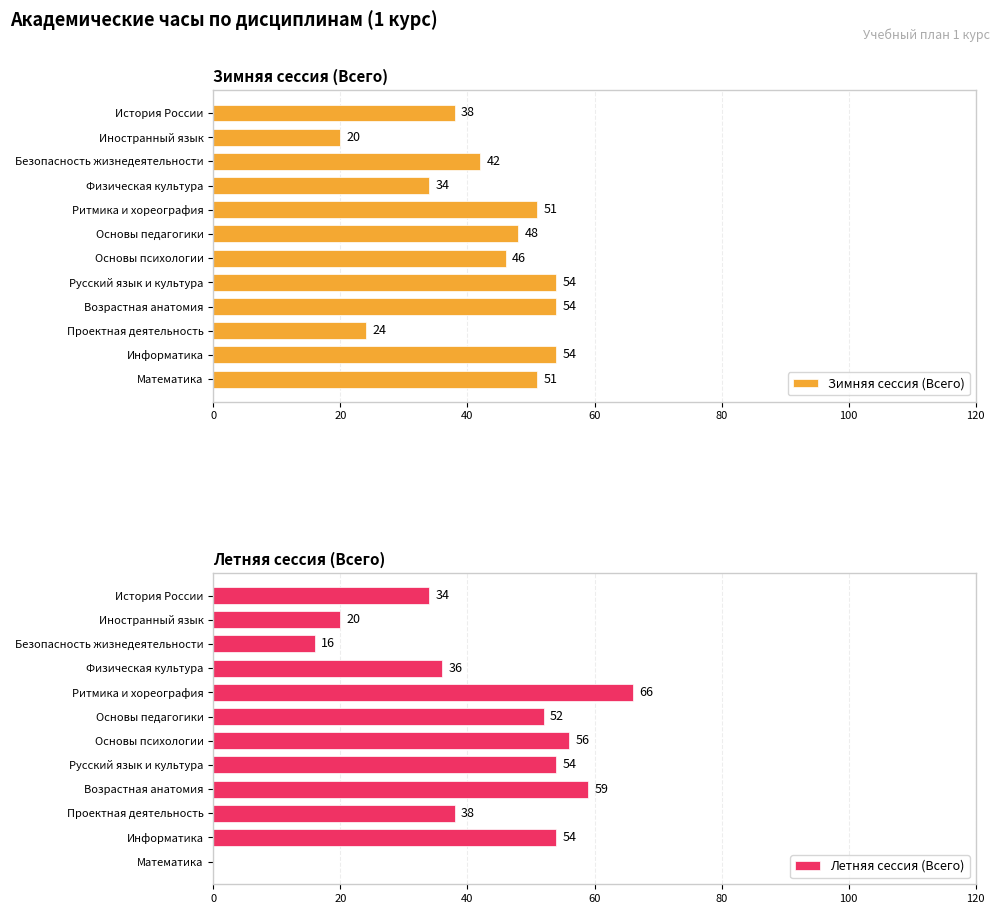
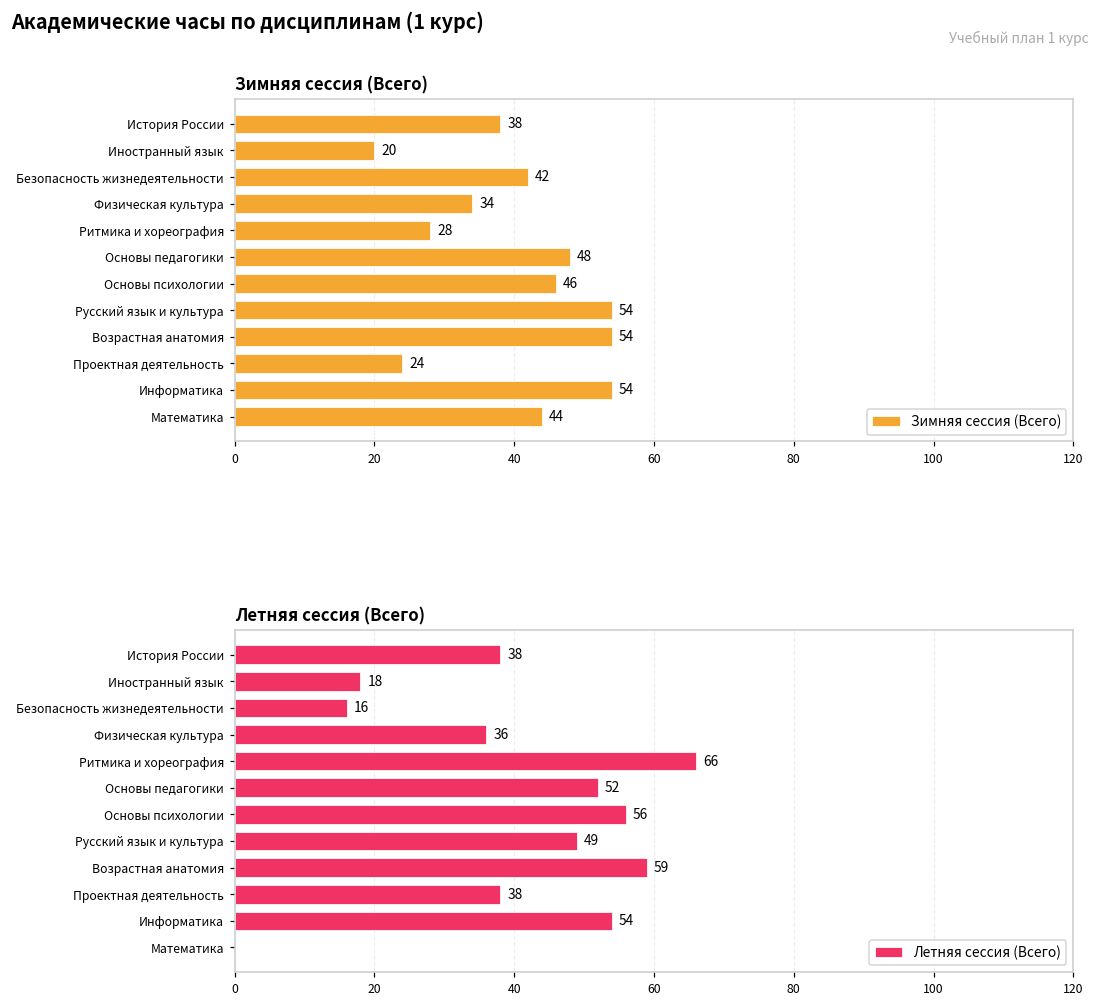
Зимняя сессия (Всего), Ритмика и хореография: 51 -> 28
Зимняя сессия (Всего), Математика: 51 -> 44
Летняя сессия (Всего), История России: 34 -> 38
Летняя сессия (Всего), Иностранный язык: 20 -> 18
Летняя сессия (Всего), Русский язык и культура: 54 -> 49
